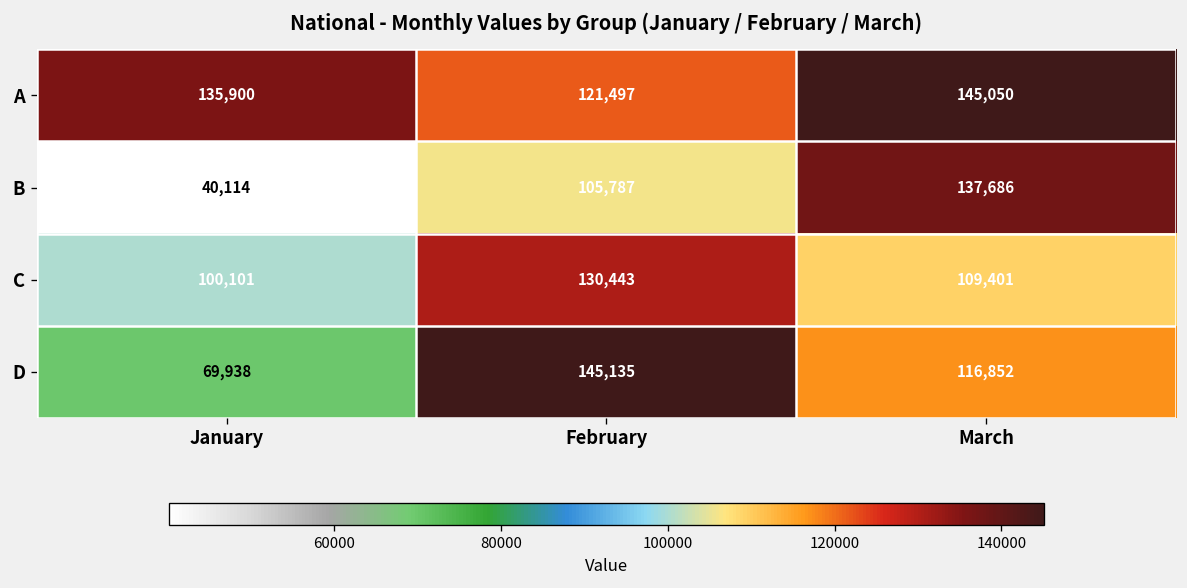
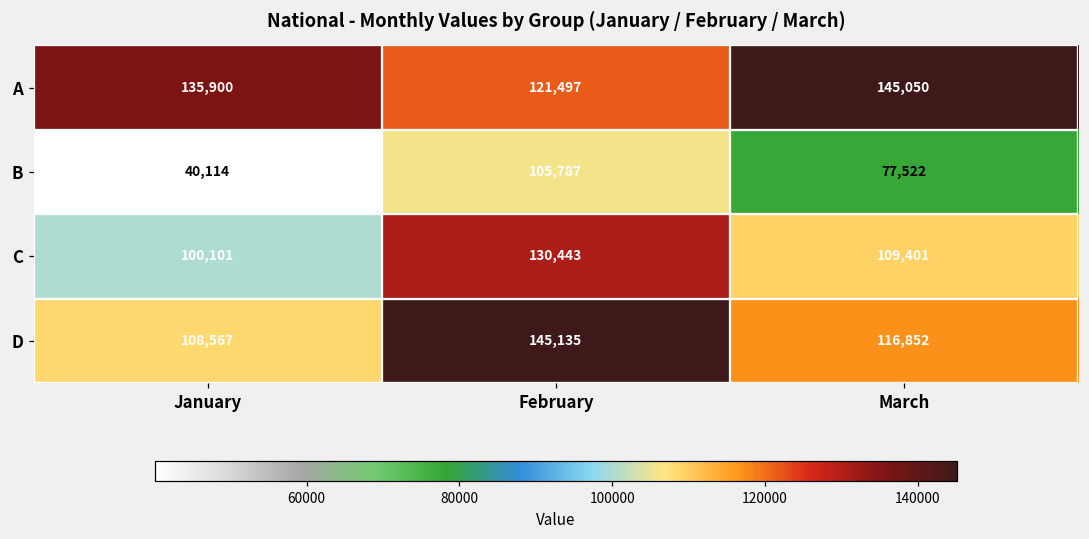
B, March: 137,686 -> 77,522
D, January: 69,938 -> 108,567
